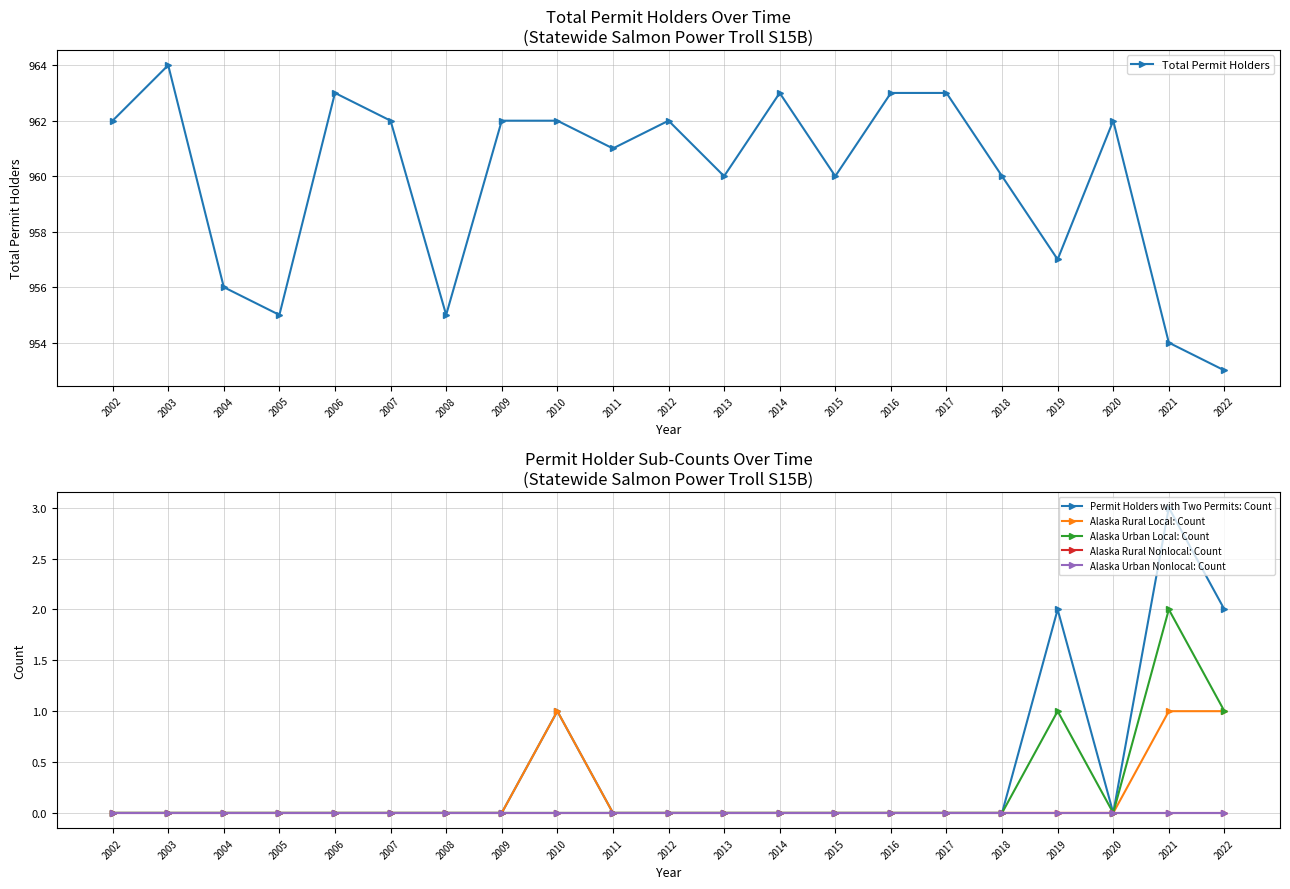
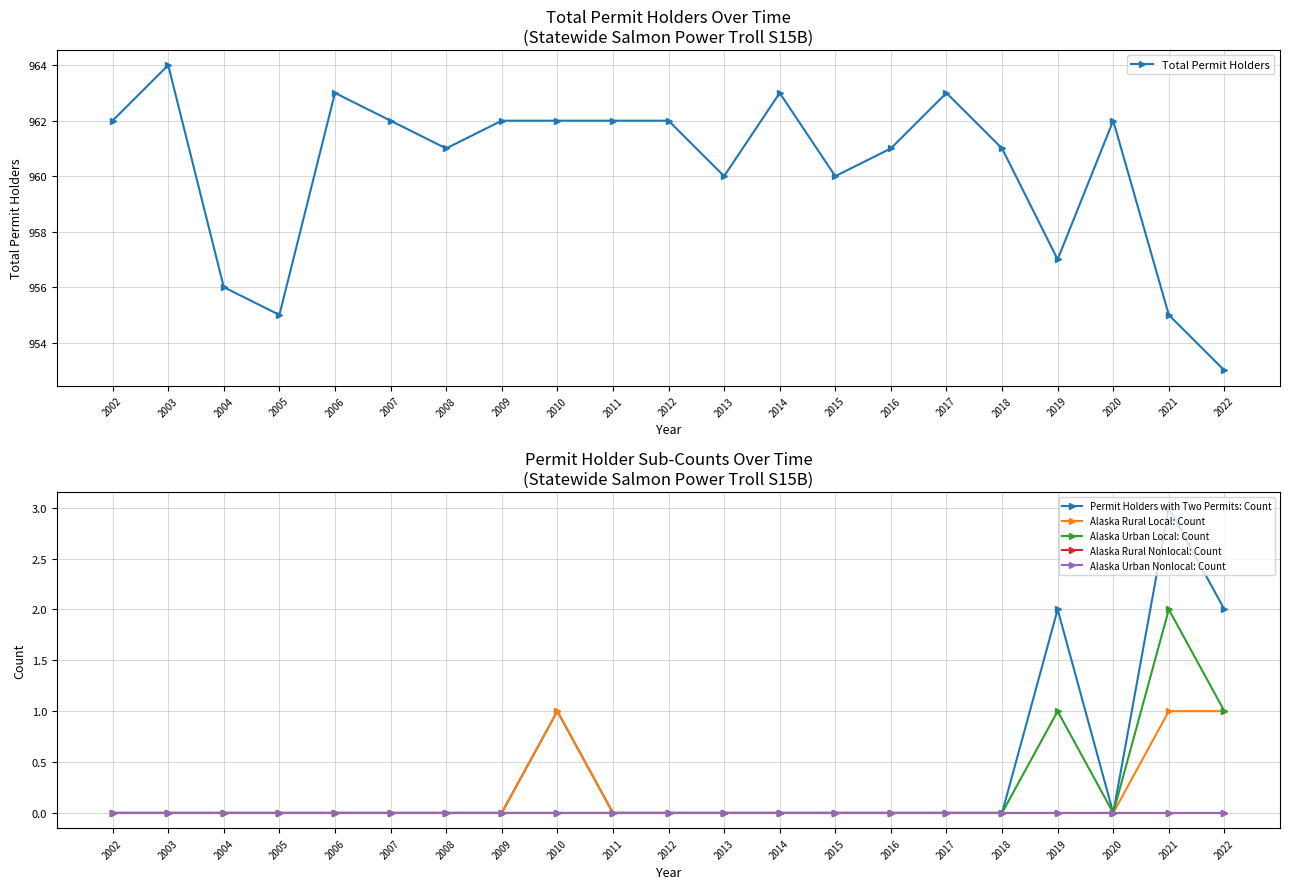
Total Permit Holders Over Time (Statewide Salmon Power Troll S15B), 2008: 955 -> 961
Total Permit Holders Over Time (Statewide Salmon Power Troll S15B), 2011: 961 -> 962
Total Permit Holders Over Time (Statewide Salmon Power Troll S15B), 2016: 963 -> 961
Total Permit Holders Over Time (Statewide Salmon Power Troll S15B), 2018: 960 -> 961
Total Permit Holders Over Time (Statewide Salmon Power Troll S15B), 2021: 954 -> 955
